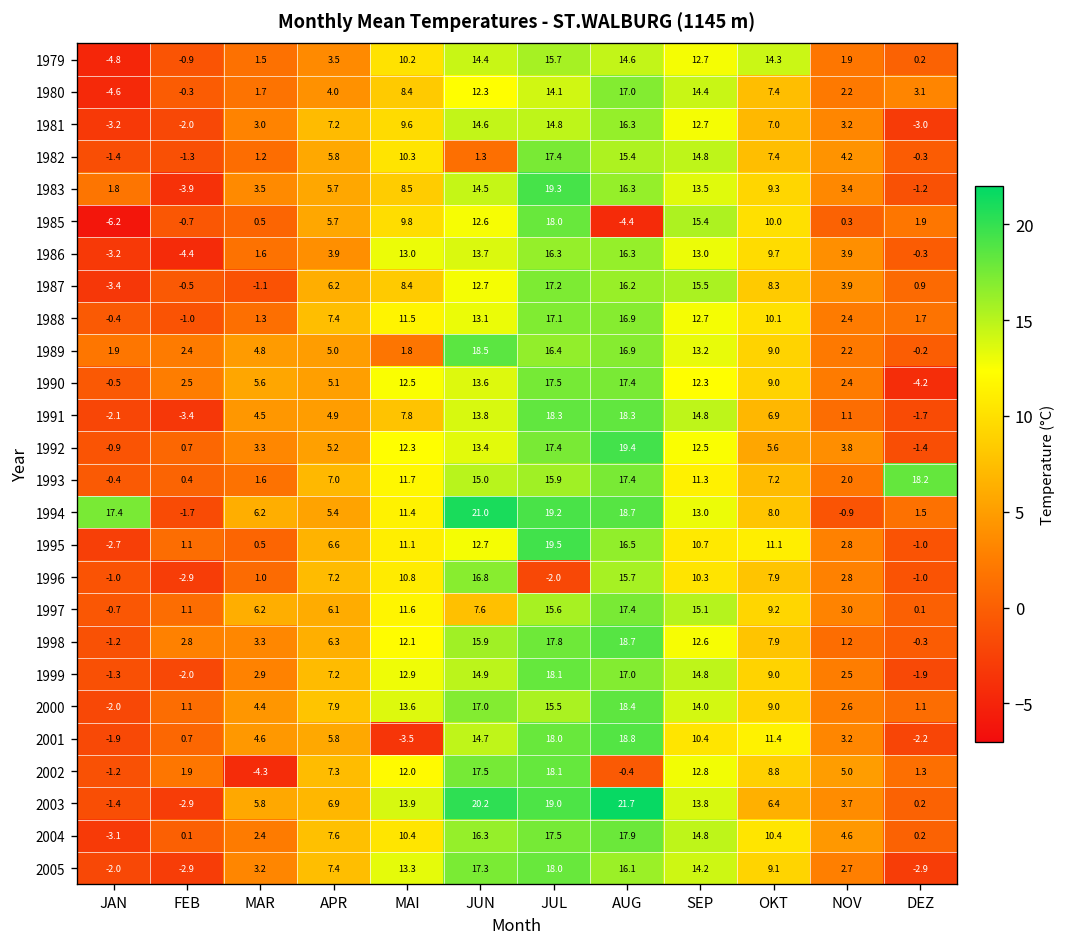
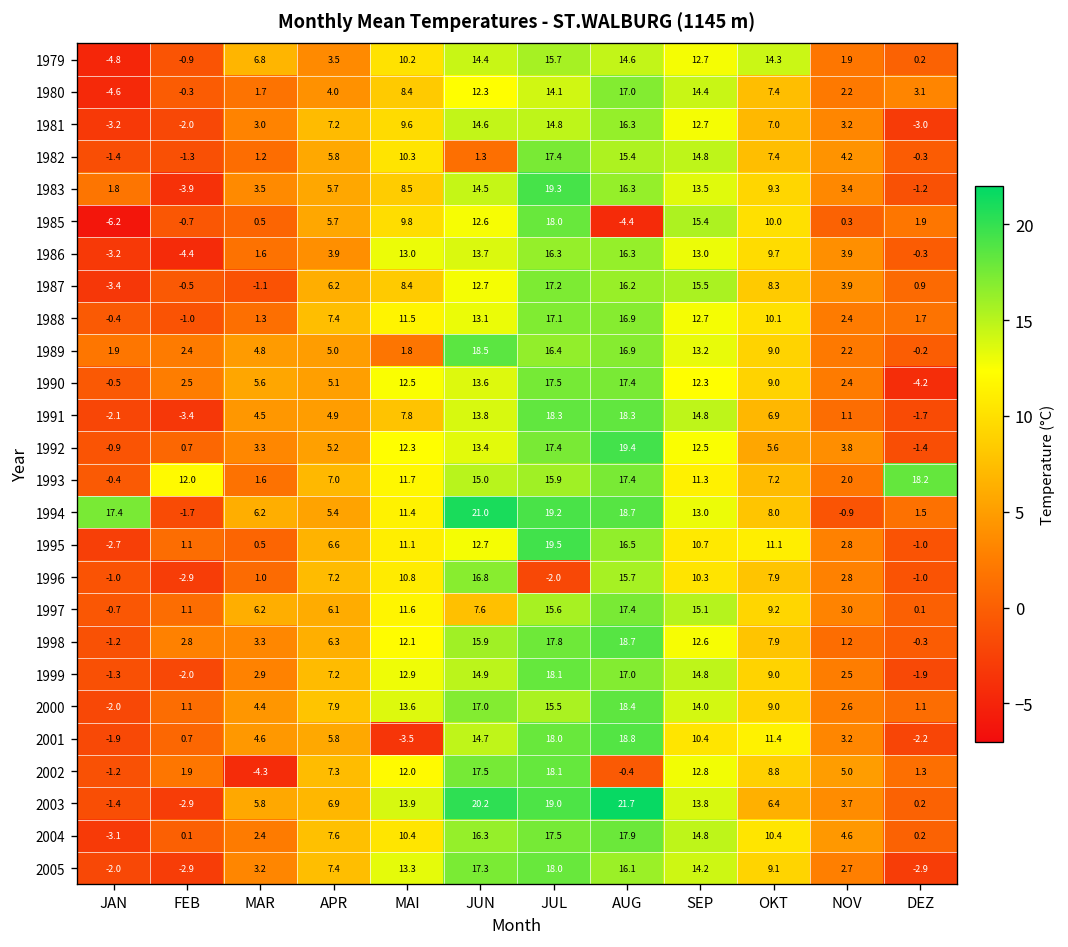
1979, MAR: 1.5 -> 6.8
1993, FEB: 0.4 -> 12.0
